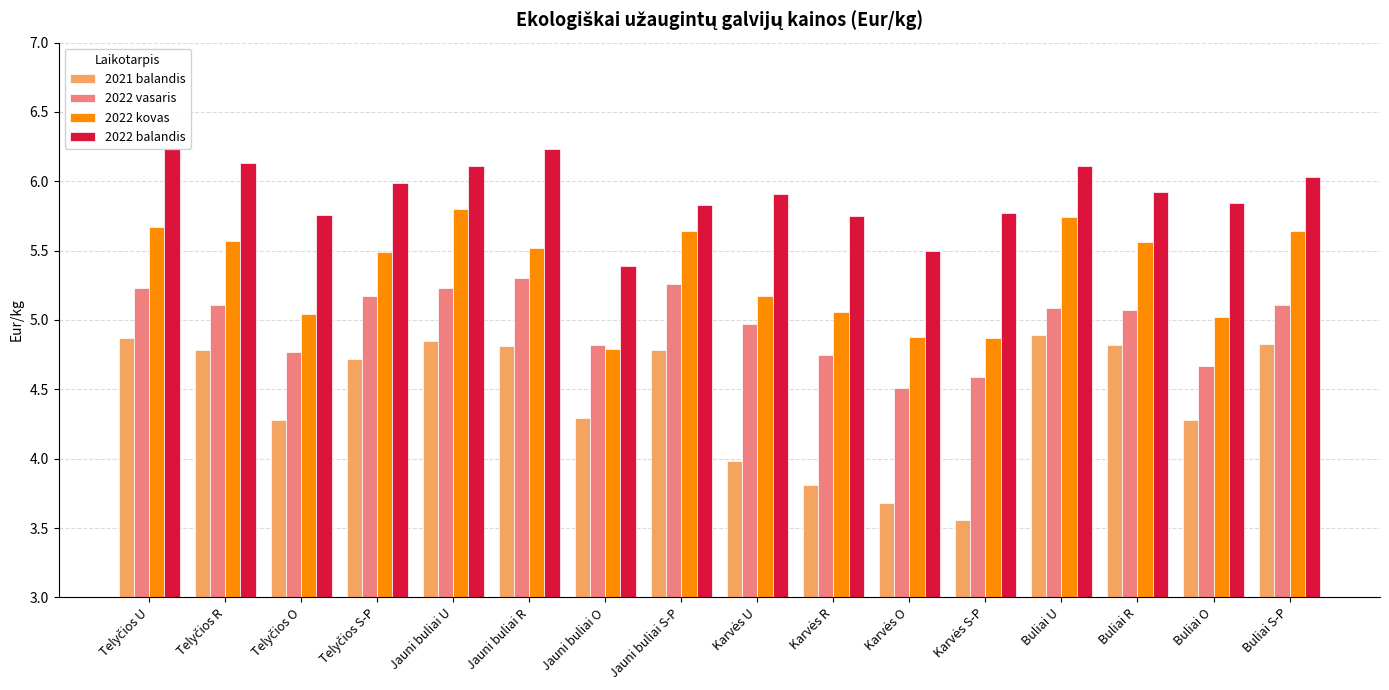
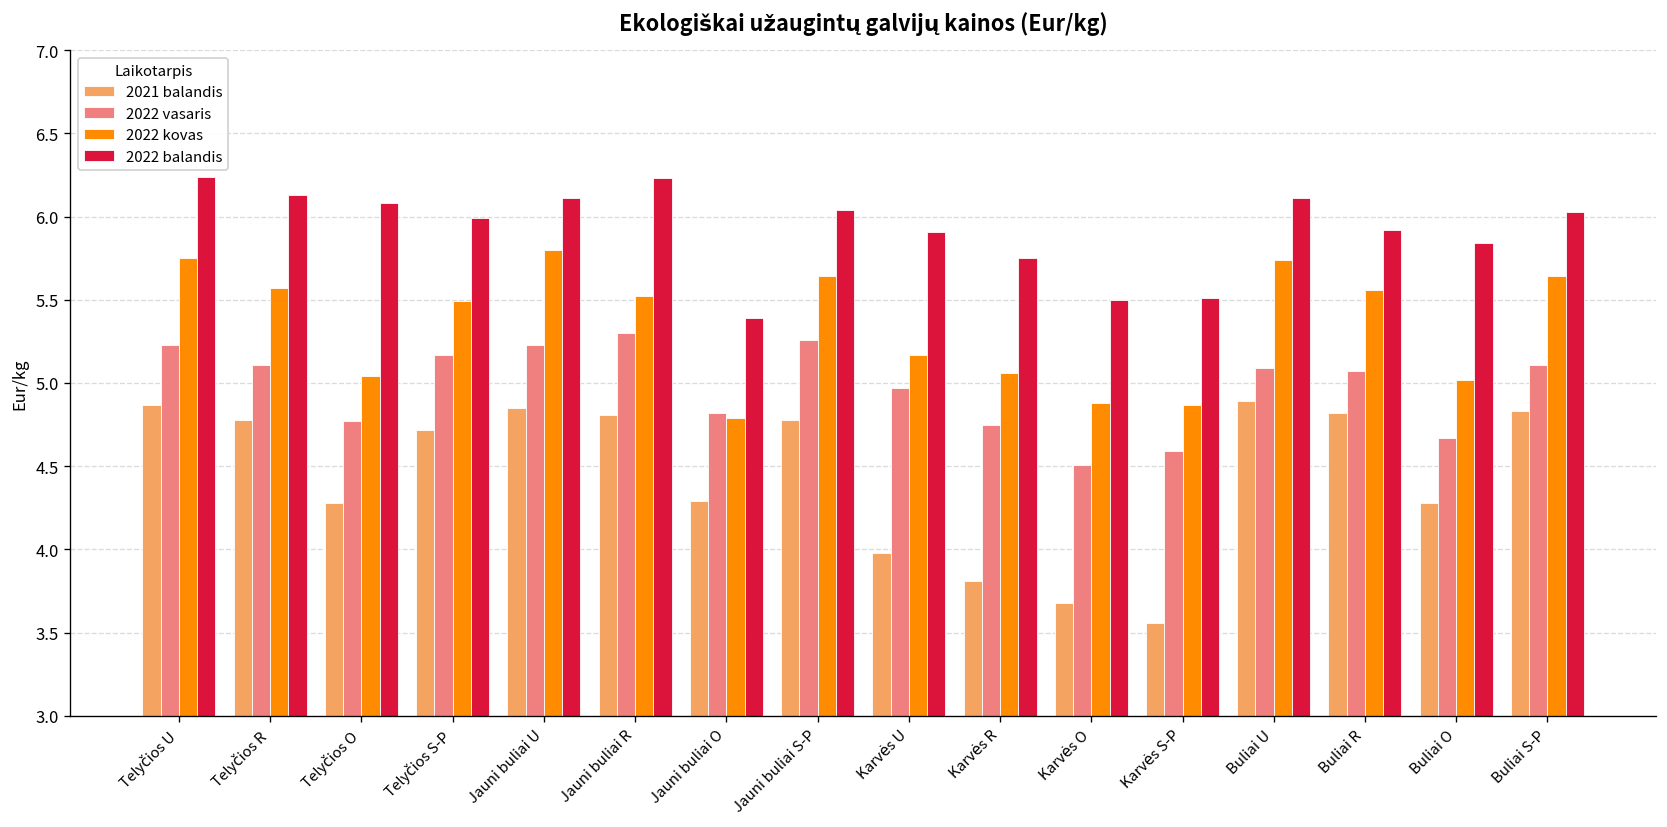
2022 kovas, Telyčios U: 5.67 -> 5.75
2022 balandis, Telyčios O: 5.76 -> 6.08
2022 balandis, Jauni buliai S-P: 5.83 -> 6.04
2022 balandis, Karvės S-P: 5.77 -> 5.51
